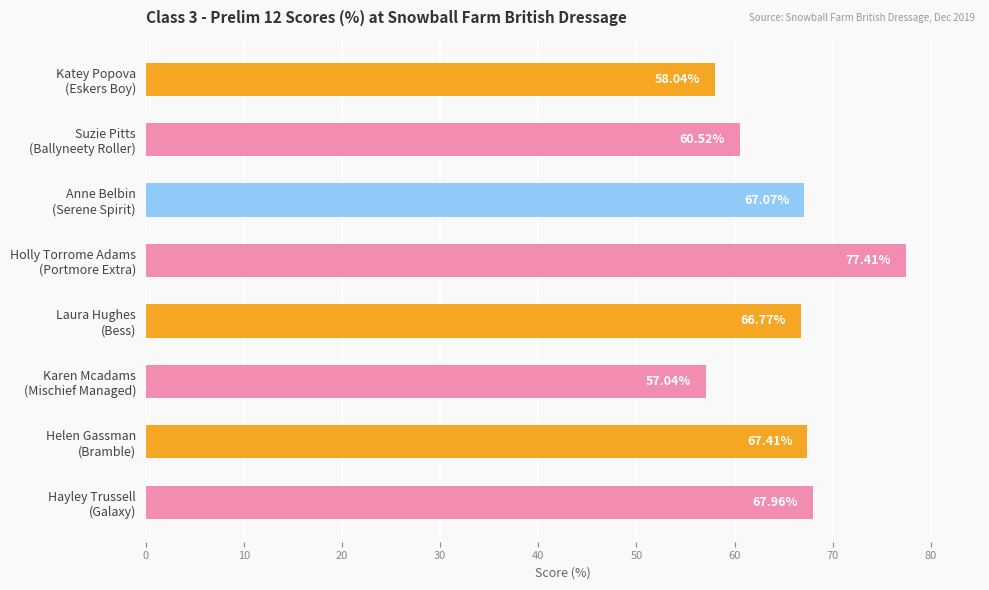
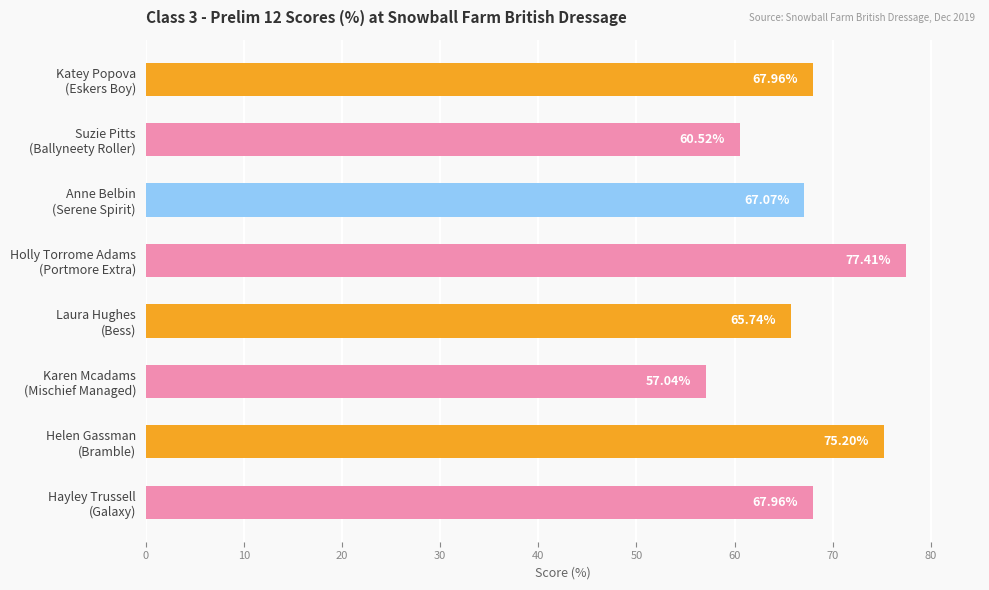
Katey Popova (Eskers Boy): 58.04% -> 67.96%
Laura Hughes (Bess): 66.77% -> 65.74%
Helen Gassman (Bramble): 67.41% -> 75.20%
